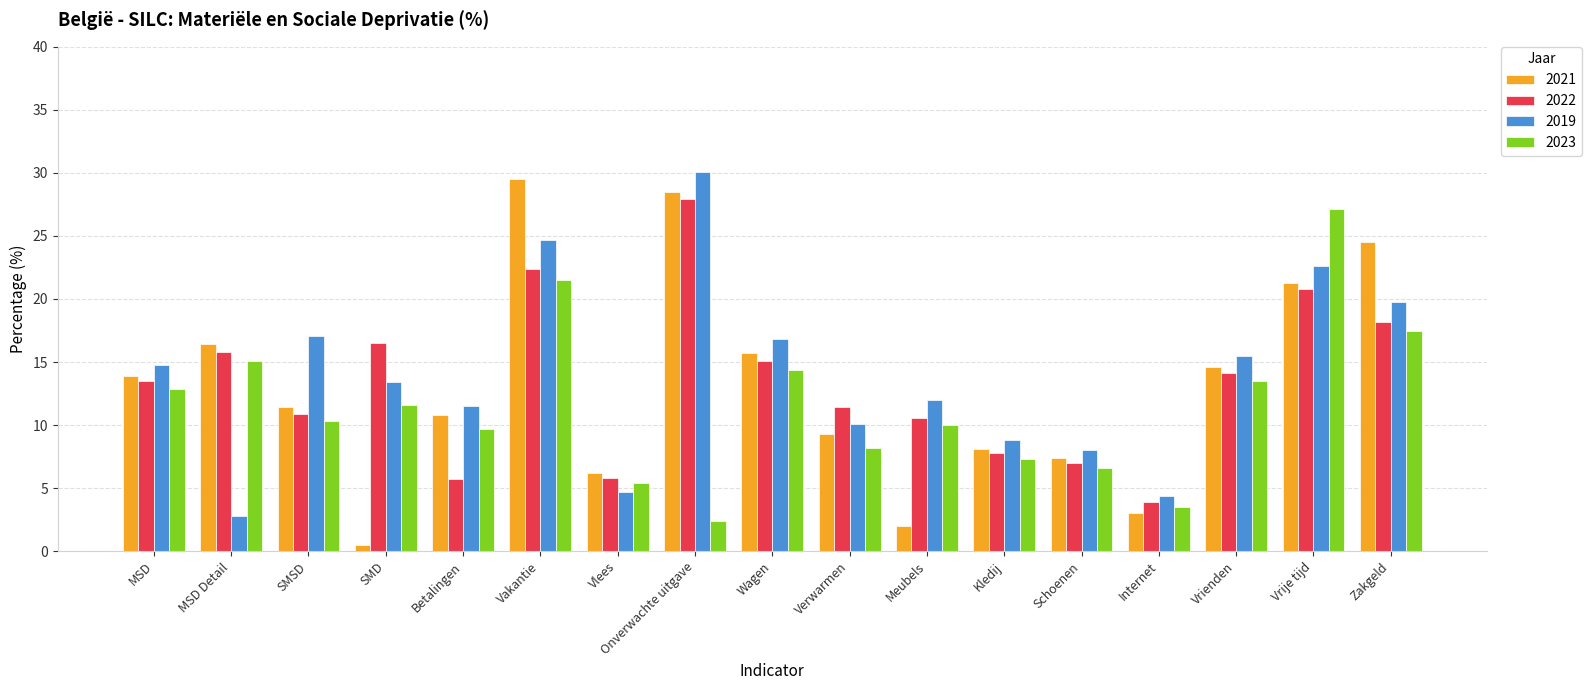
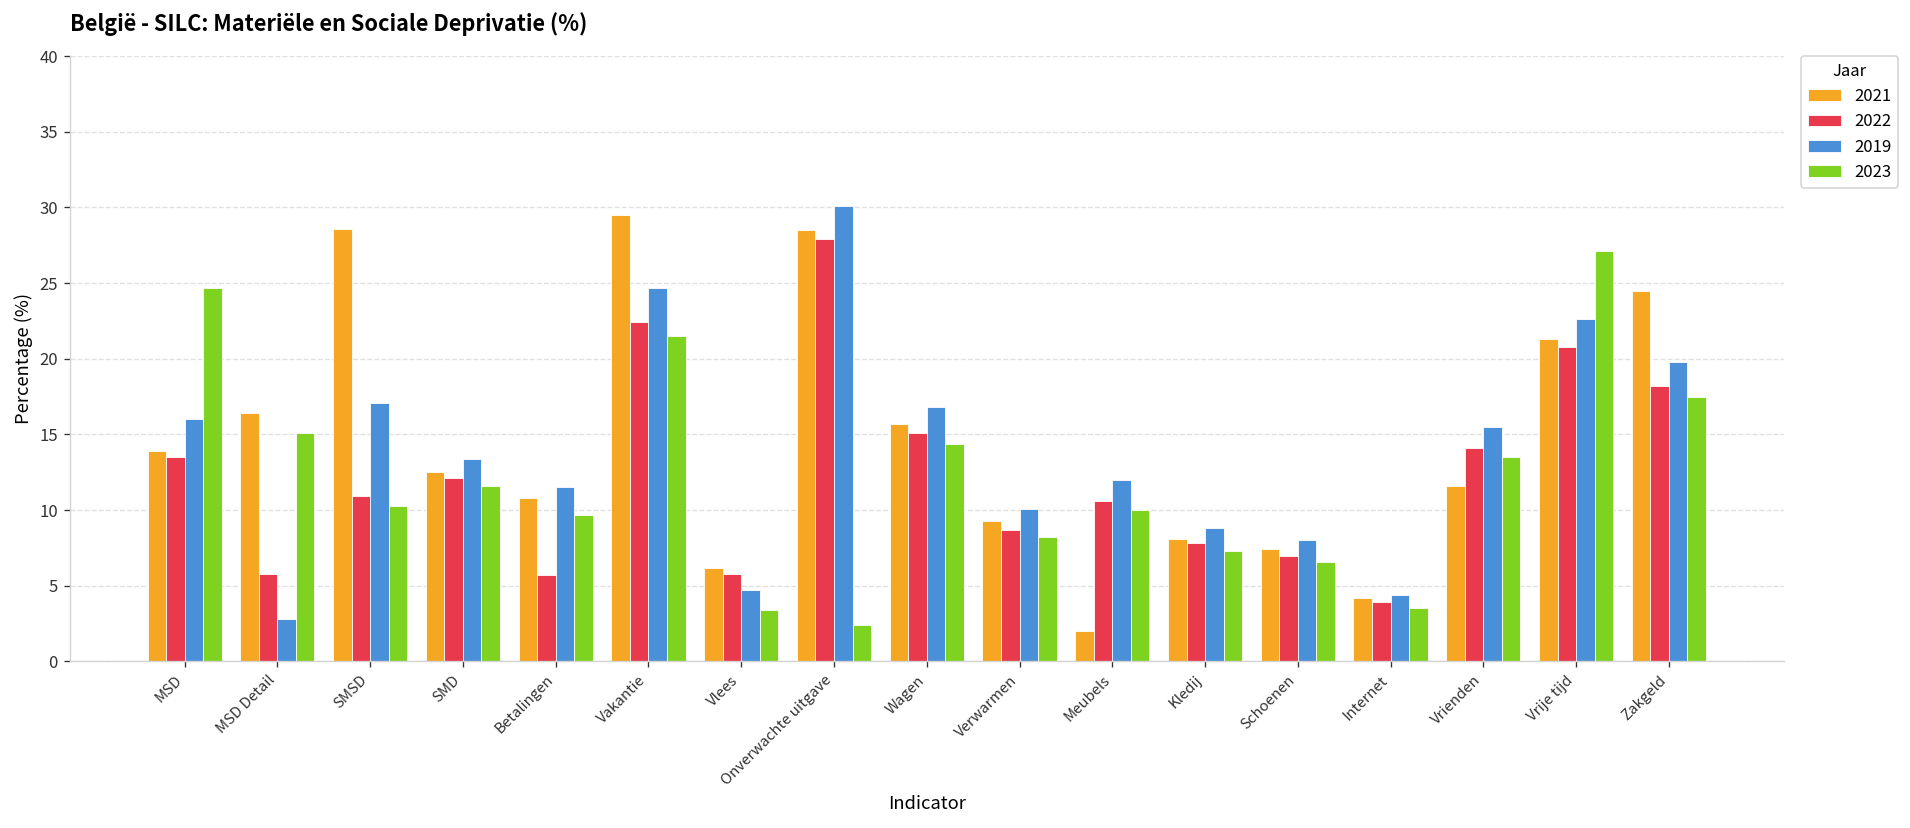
2019, MSD: 14.8 -> 16.0
2023, MSD: 12.9 -> 24.7
2022, MSD Detail: 15.8 -> 5.8
2021, SMSD: 11.4 -> 28.6
2021, SMD: 0.5 -> 12.5
2022, SMD: 16.5 -> 12.1
2023, Vlees: 5.4 -> 3.4
2022, Verwarmen: 11.4 -> 8.7
2021, Internet: 3.0 -> 4.2
2021, Vrienden: 14.6 -> 11.6
